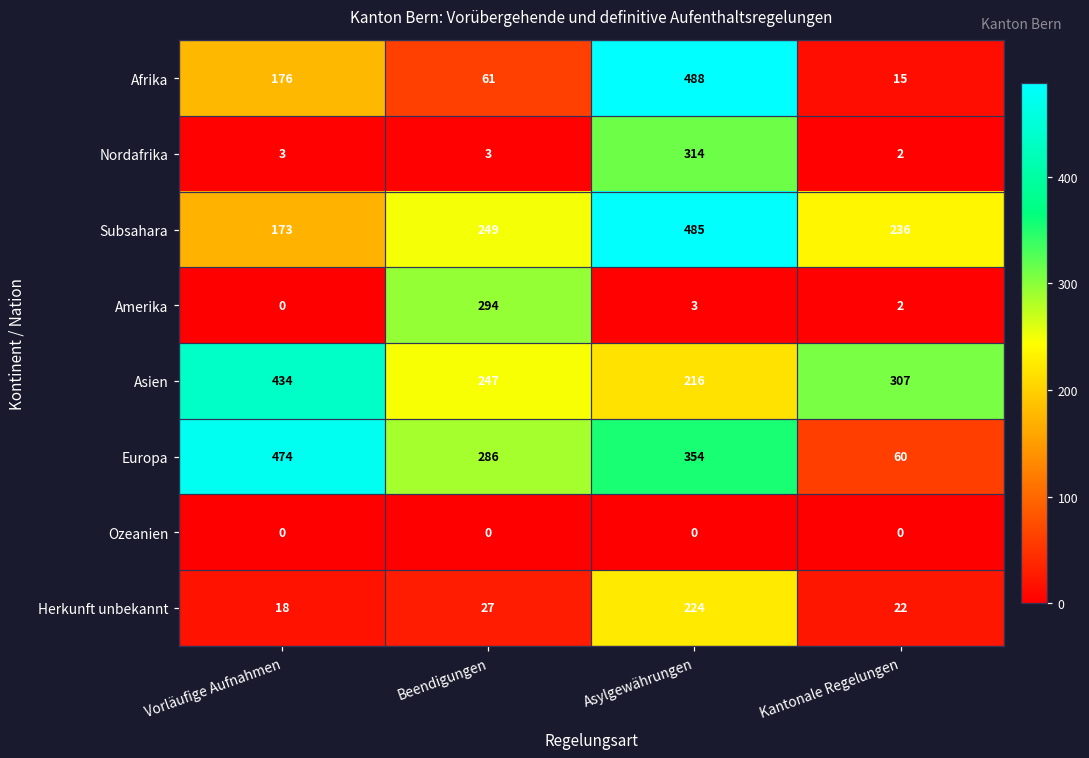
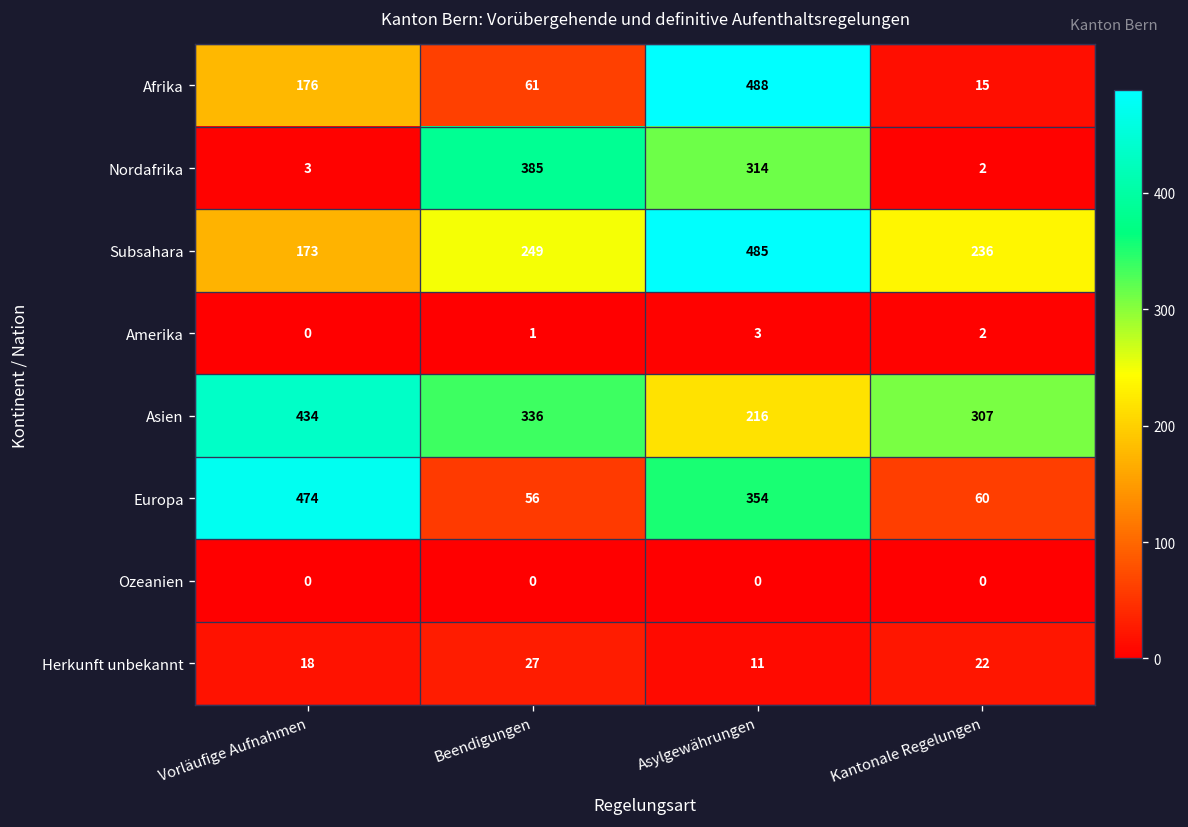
Nordafrika, Beendigungen: 3 -> 385
Amerika, Beendigungen: 294 -> 1
Asien, Beendigungen: 247 -> 336
Europa, Beendigungen: 286 -> 56
Herkunft unbekannt, Asylgewährungen: 224 -> 11
